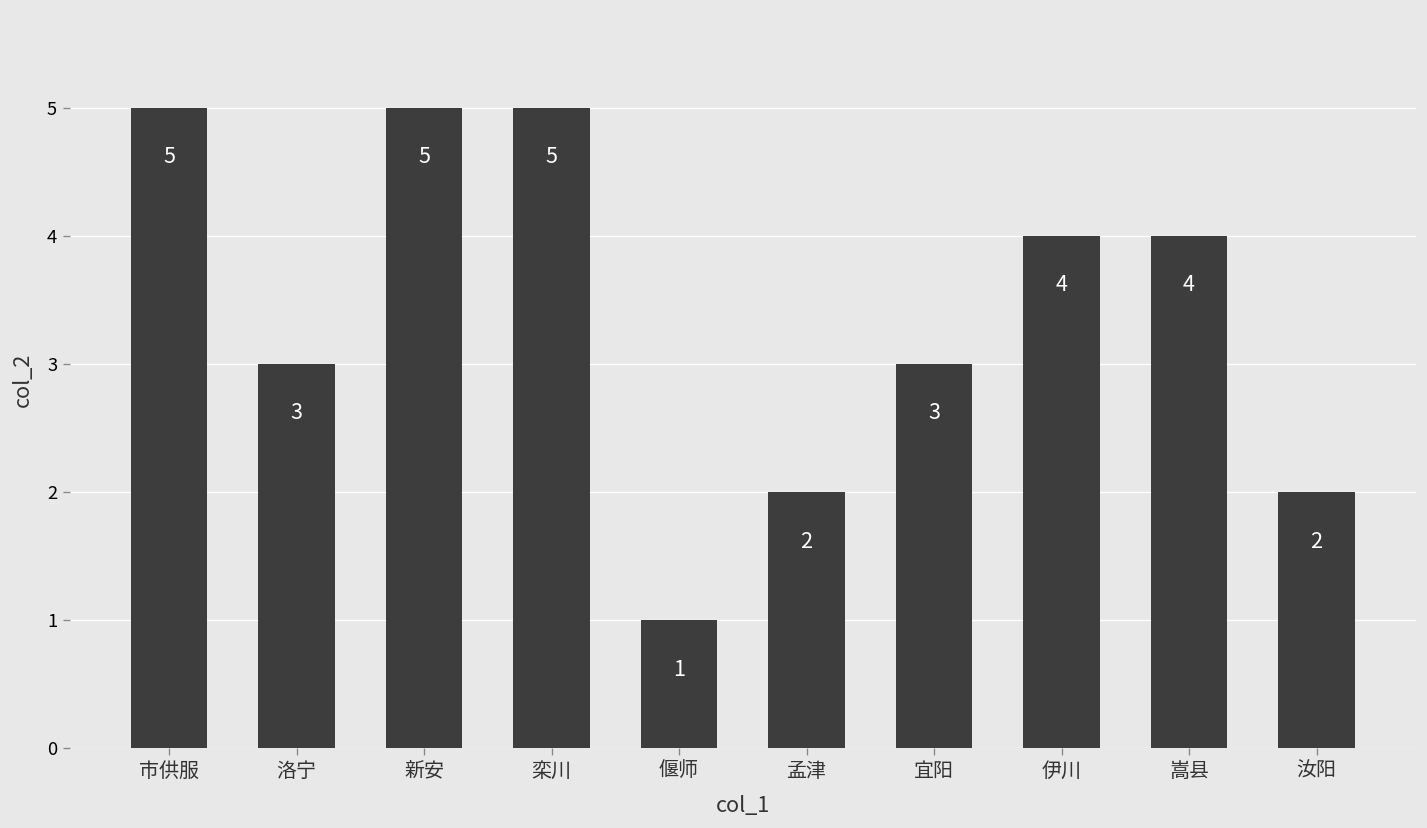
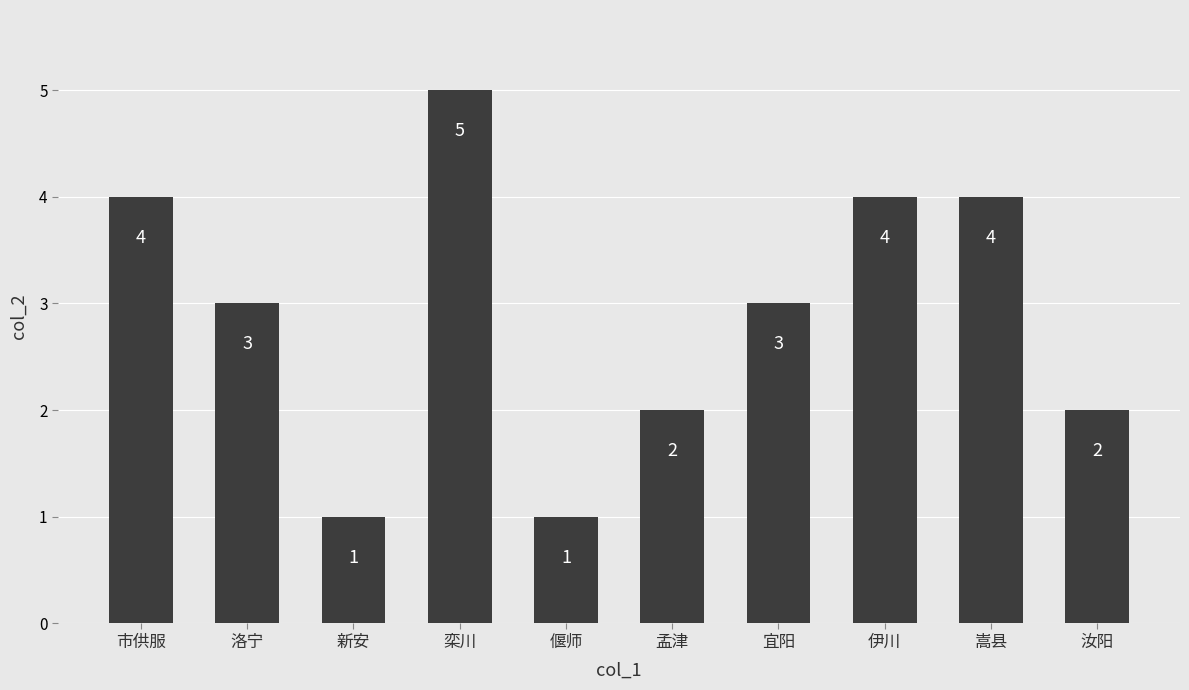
市供服: 5 -> 4
新安: 5 -> 1
